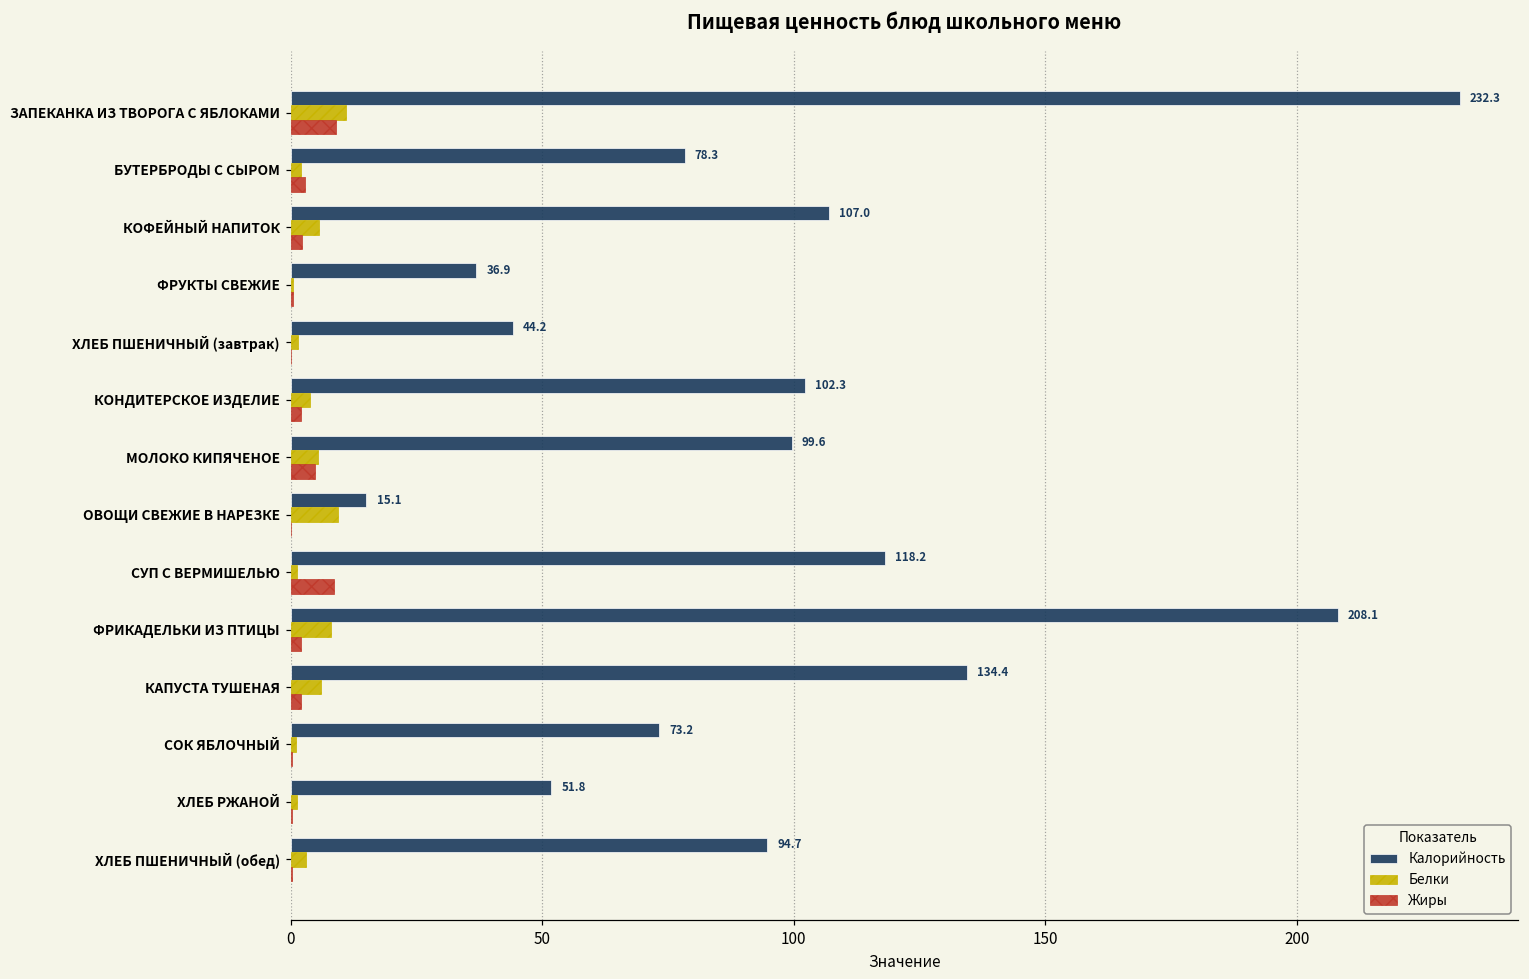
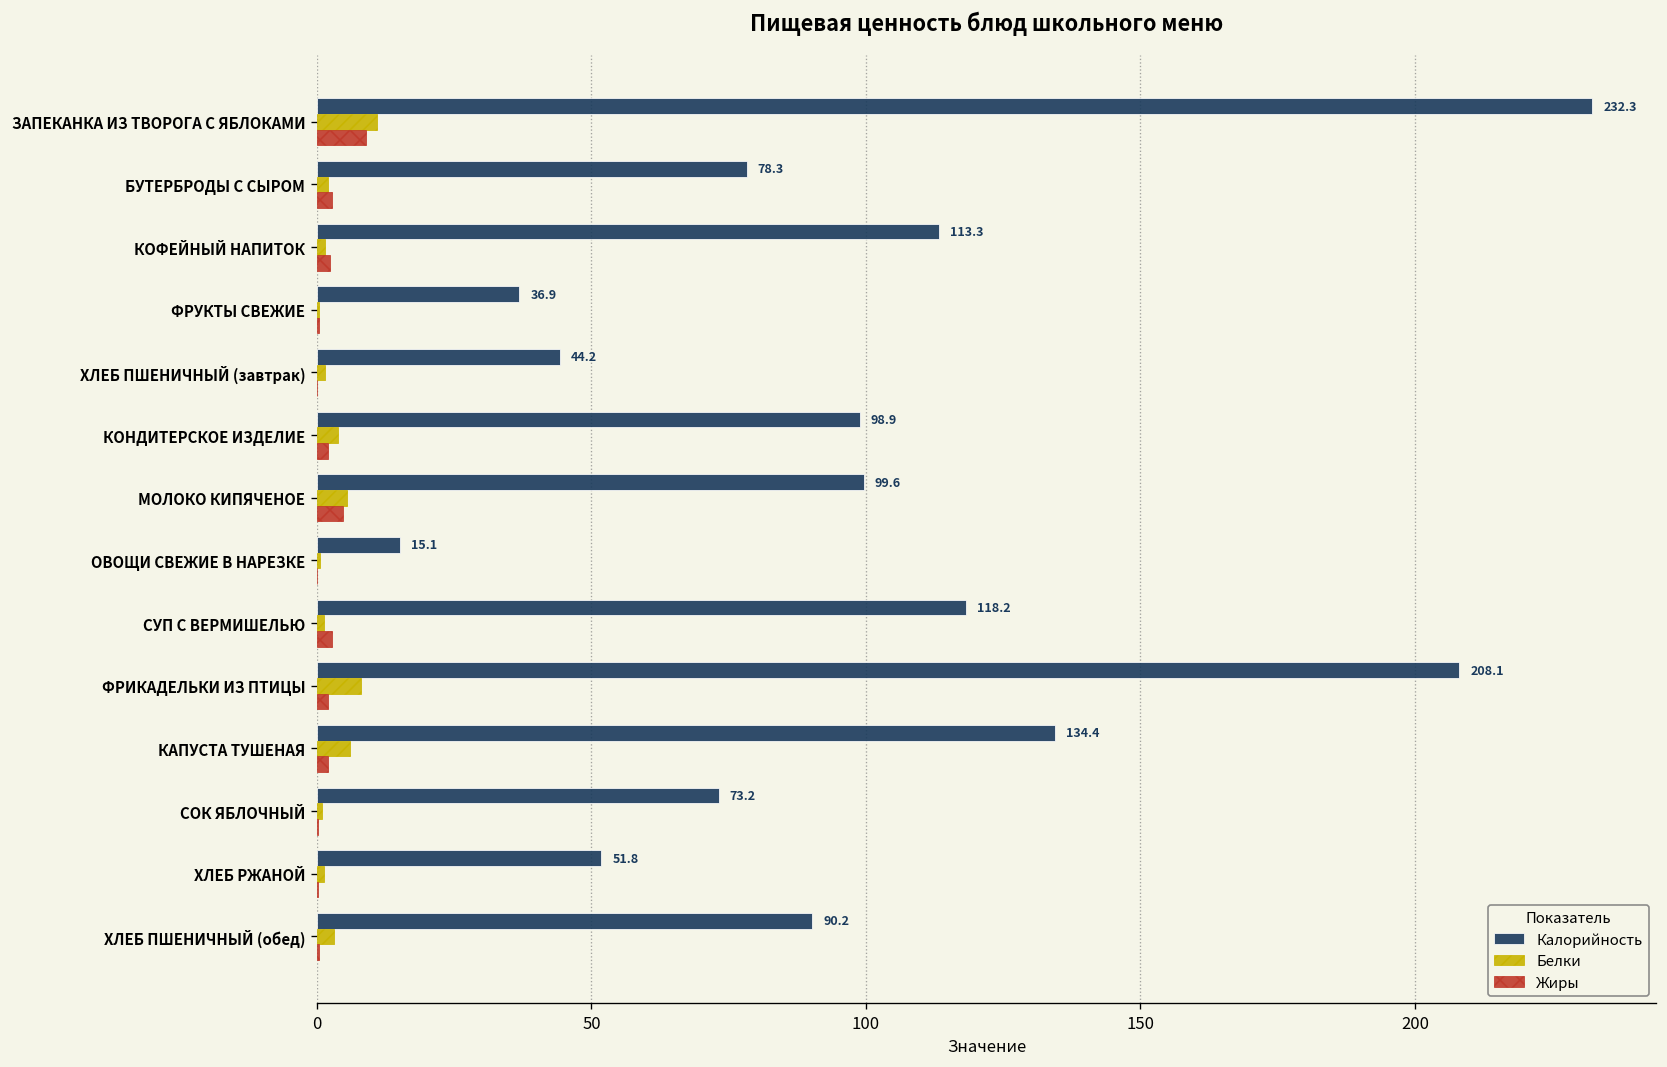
Калорийность, КОФЕЙНЫЙ НАПИТОК: 107.0 -> 113.3
Белки, КОФЕЙНЫЙ НАПИТОК: 6 -> 2
Калорийность, КОНДИТЕРСКОЕ ИЗДЕЛИЕ: 102.3 -> 98.9
Белки, ОВОЩИ СВЕЖИЕ В НАРЕЗКЕ: 9 -> 1
Жиры, СУП С ВЕРМИШЕЛЬЮ: 9 -> 3
Калорийность, ХЛЕБ ПШЕНИЧНЫЙ (обед): 94.7 -> 90.2
